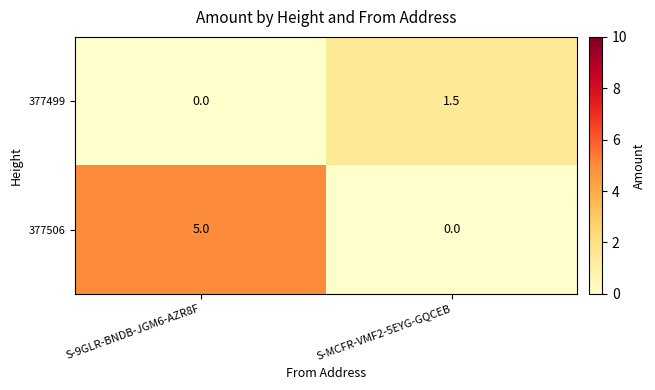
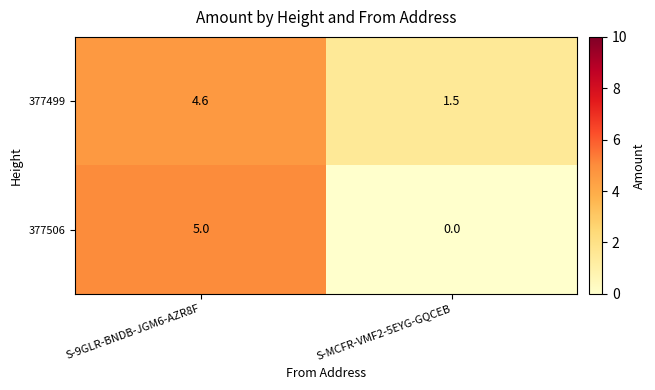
377499, S-9GLR-BNDB-JGM6-AZR8F: 0.0 -> 4.6
